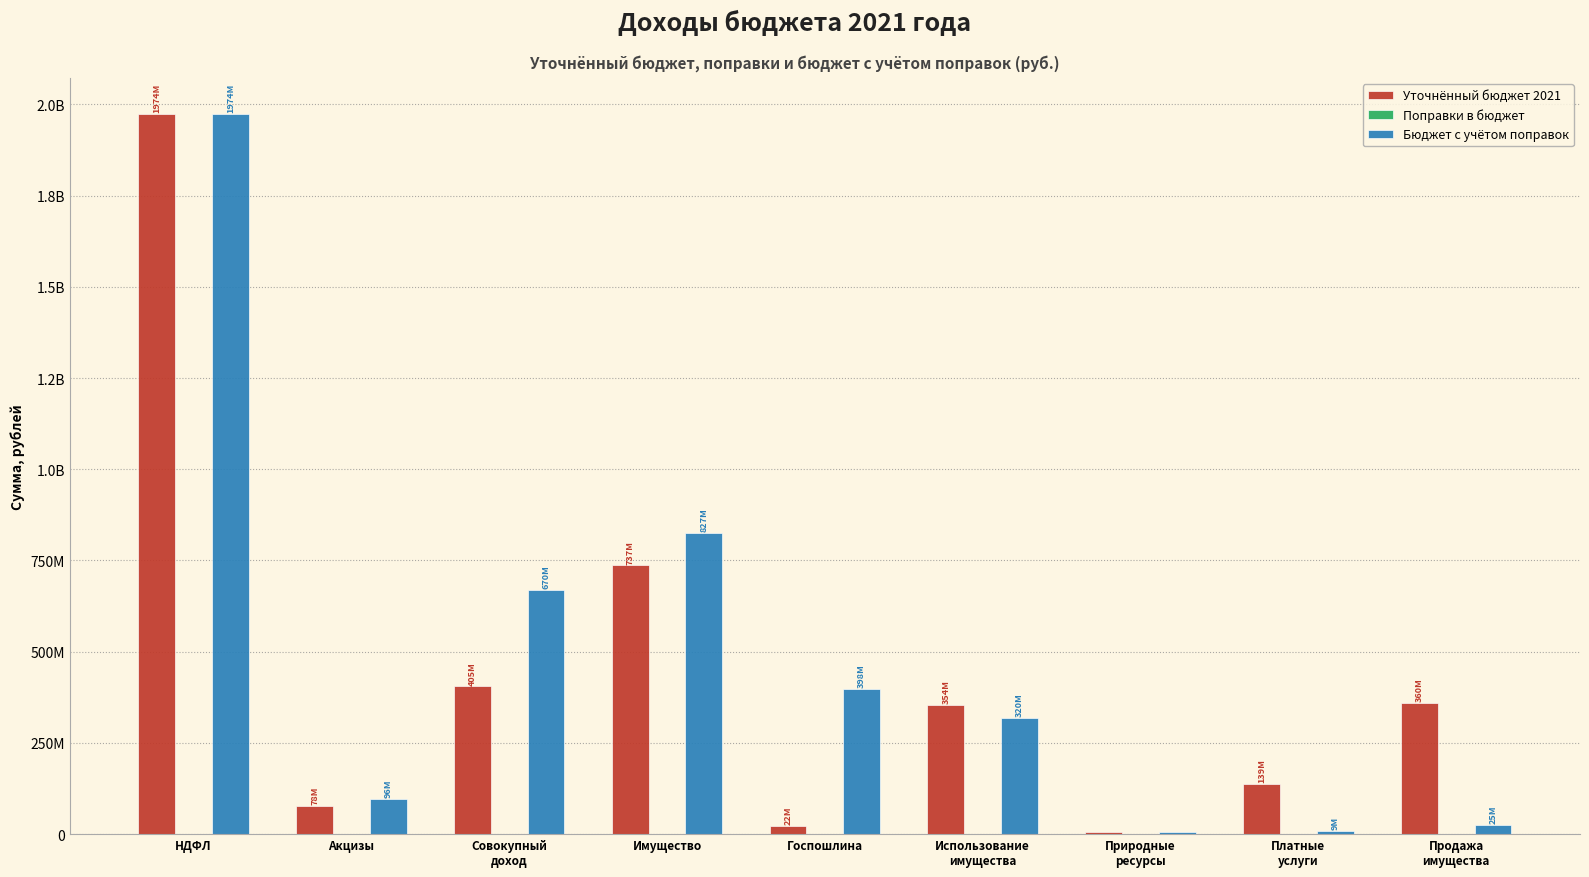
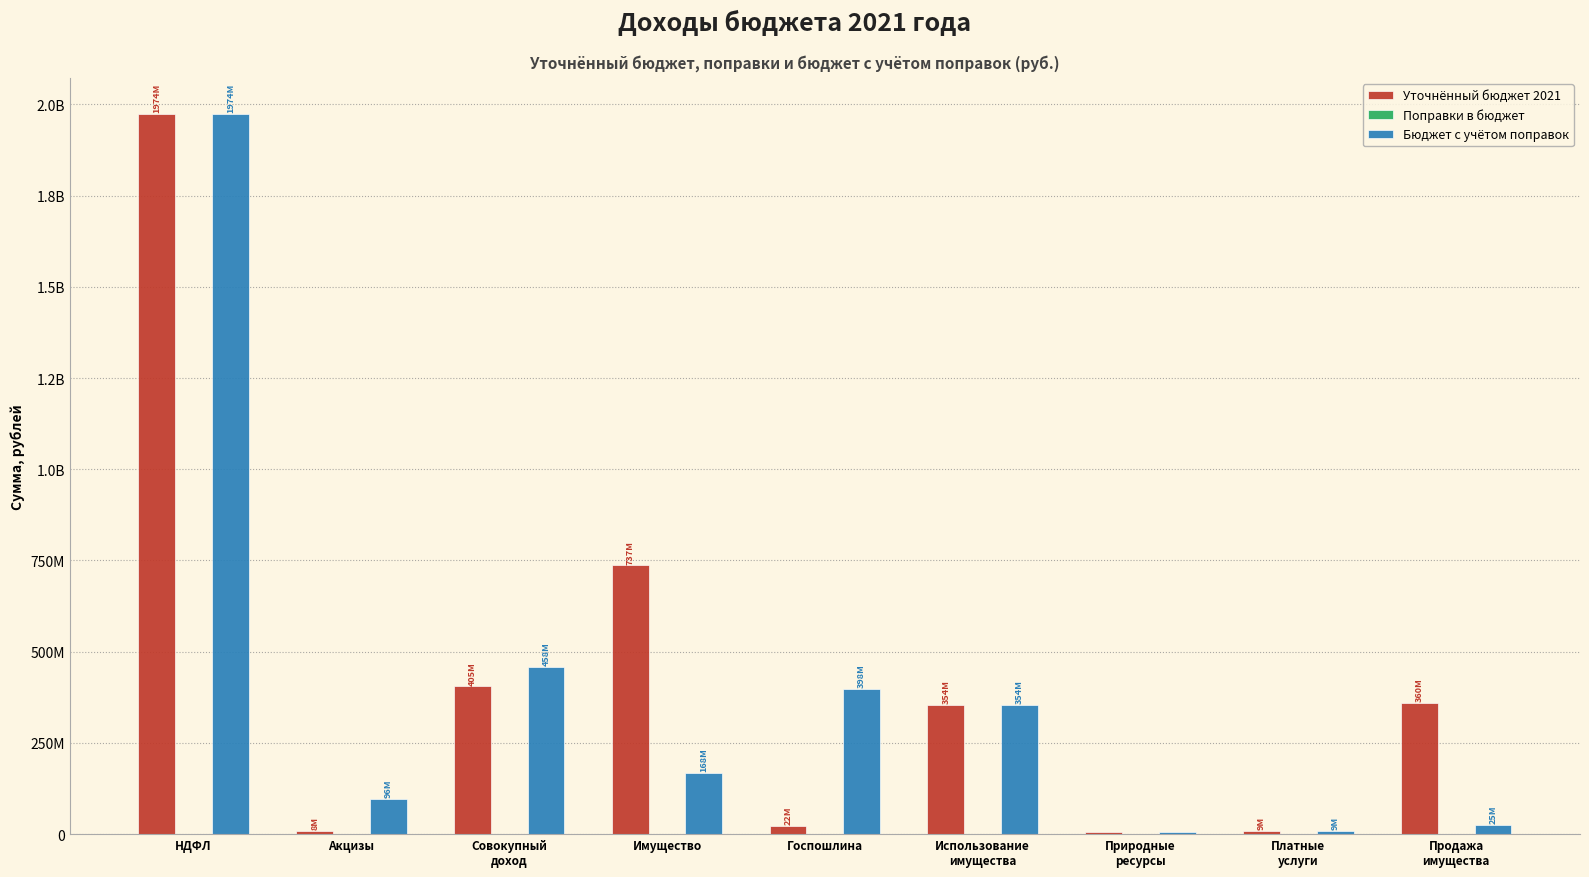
Уточнённый бюджет 2021, Акцизы: 78M -> 8M
Бюджет с учётом поправок, Совокупный доход: 670M -> 458M
Бюджет с учётом поправок, Имущество: 827M -> 168M
Бюджет с учётом поправок, Использование имущества: 320M -> 354M
Уточнённый бюджет 2021, Платные услуги: 139M -> 9M
